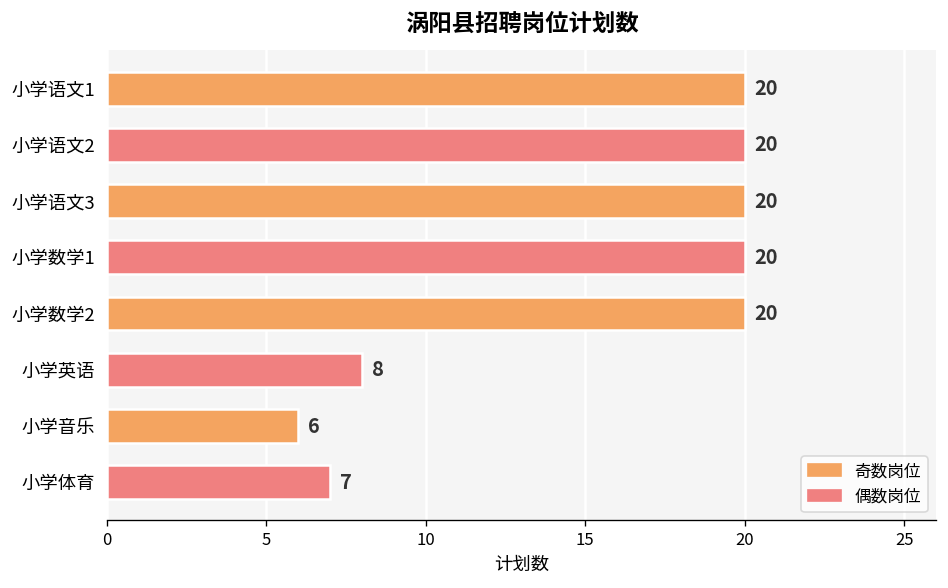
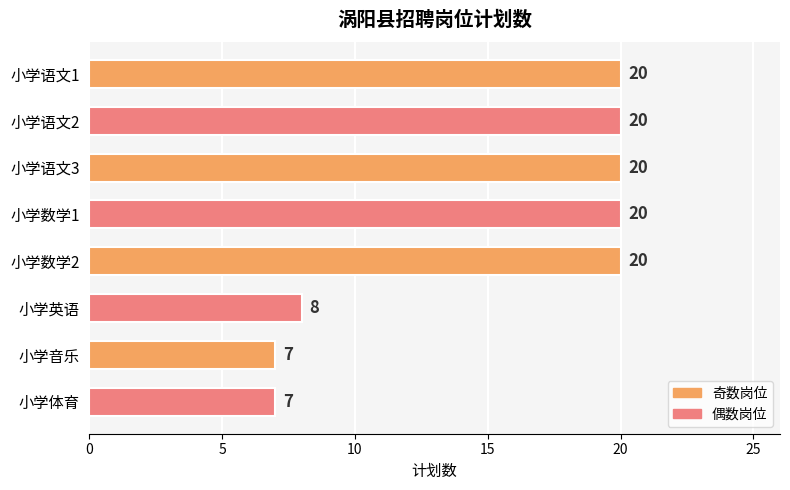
小学音乐: 6 -> 7
